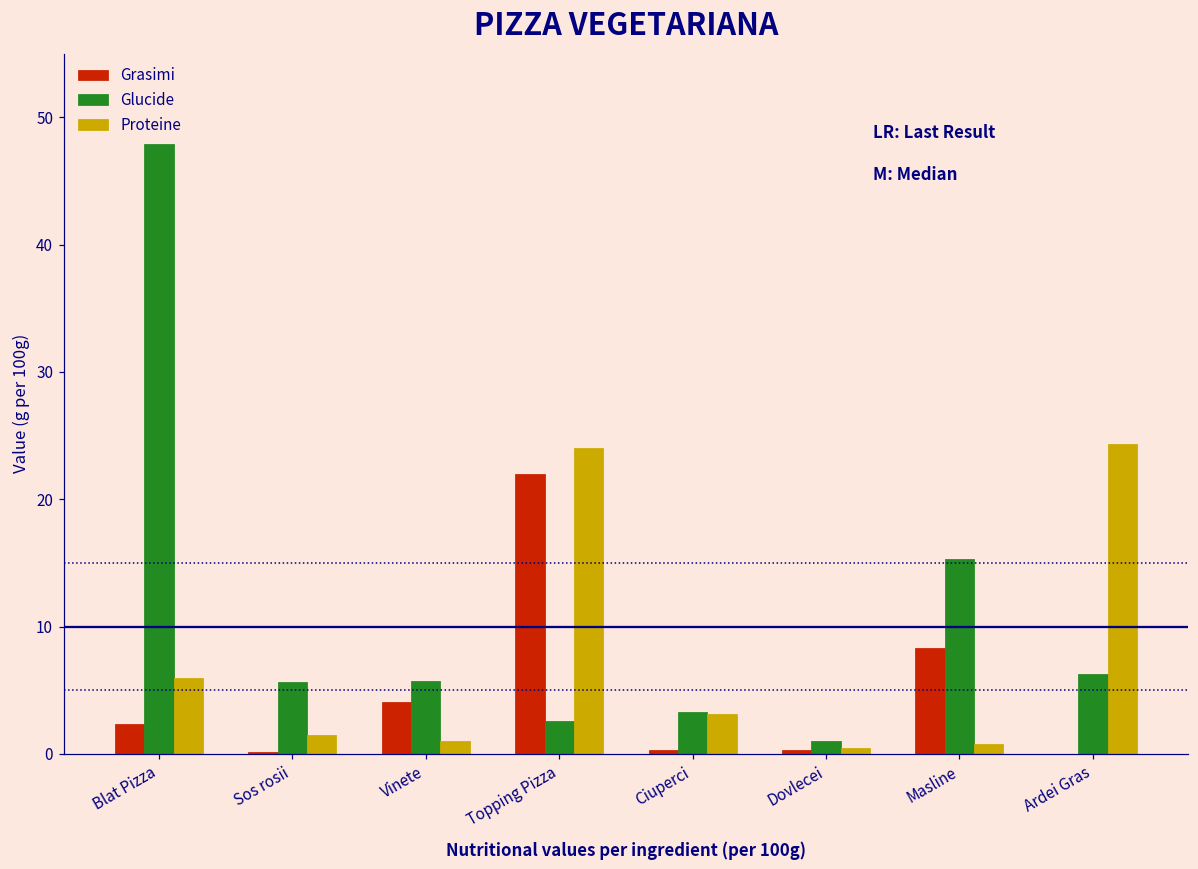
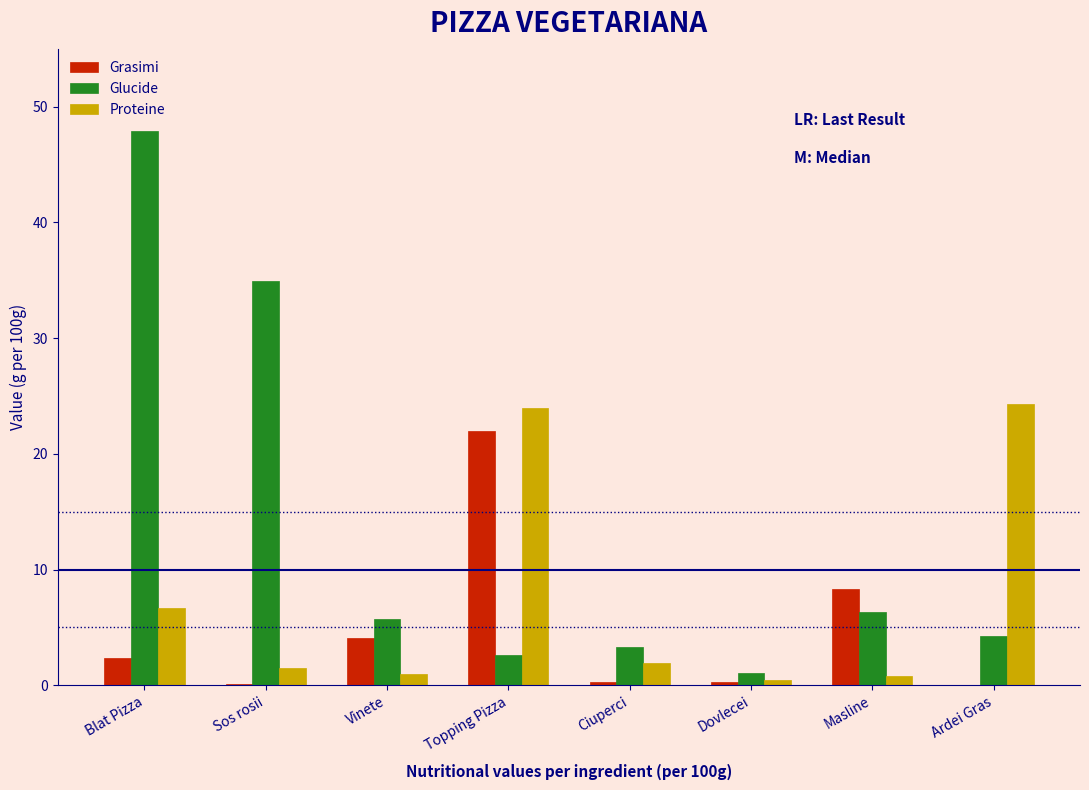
Proteine, Blat Pizza: 5.9 -> 6.7
Glucide, Sos rosii: 5.7 -> 34.9
Proteine, Ciuperci: 3.1 -> 1.9
Glucide, Masline: 15.3 -> 6.3
Glucide, Ardei Gras: 6.3 -> 4.3
